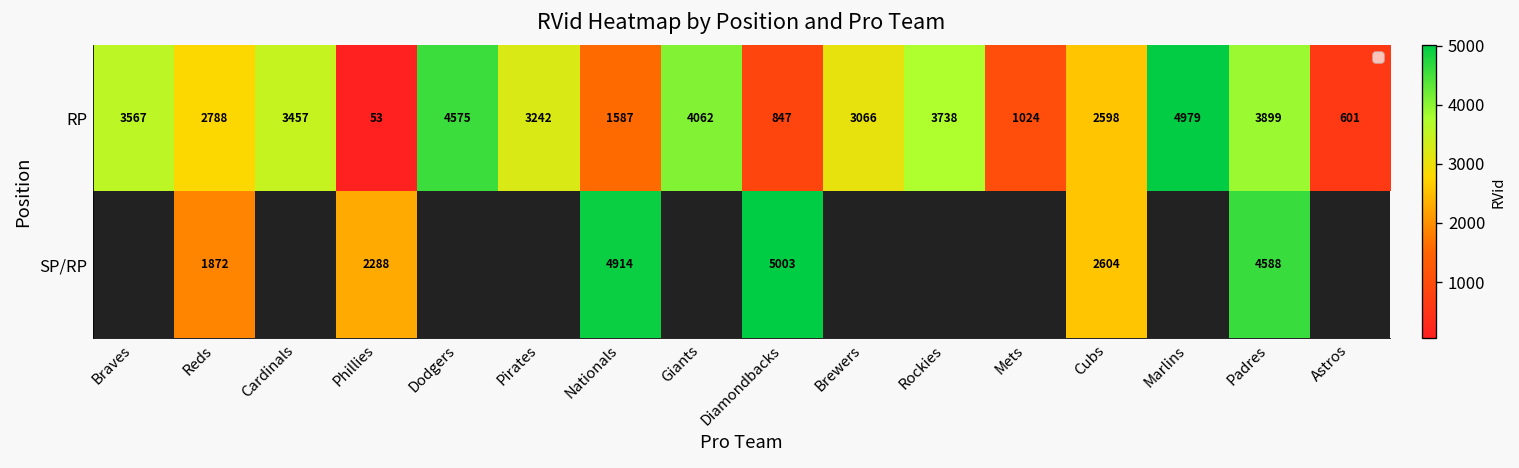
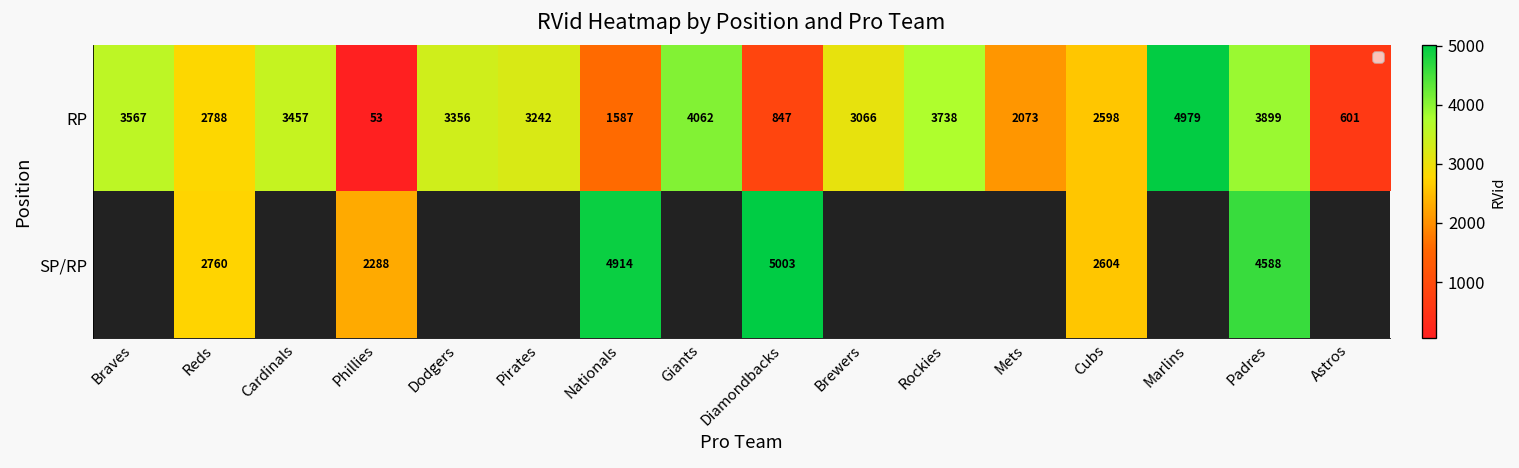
RP, Dodgers: 4575 -> 3356
RP, Mets: 1024 -> 2073
SP/RP, Reds: 1872 -> 2760
